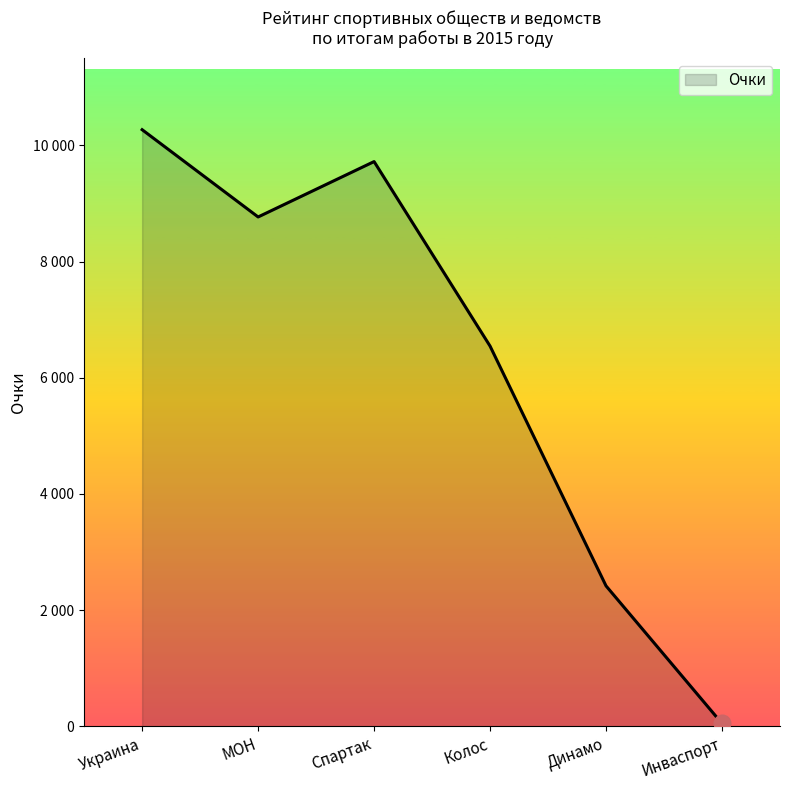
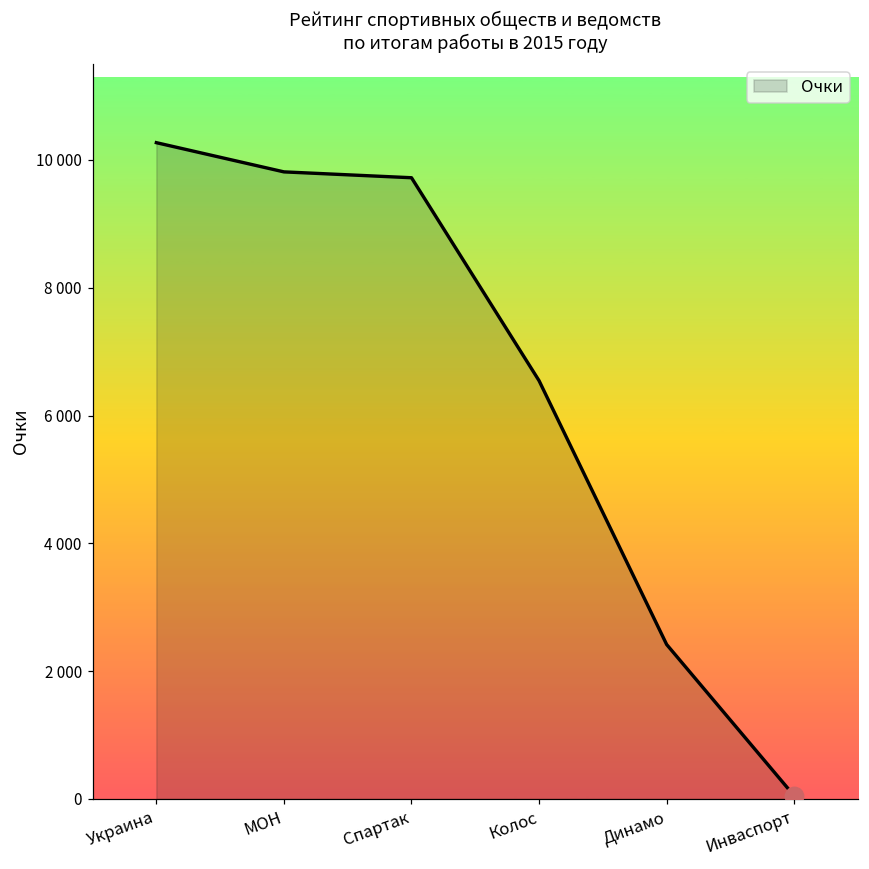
Очки, МОН: 8800 -> 9800
